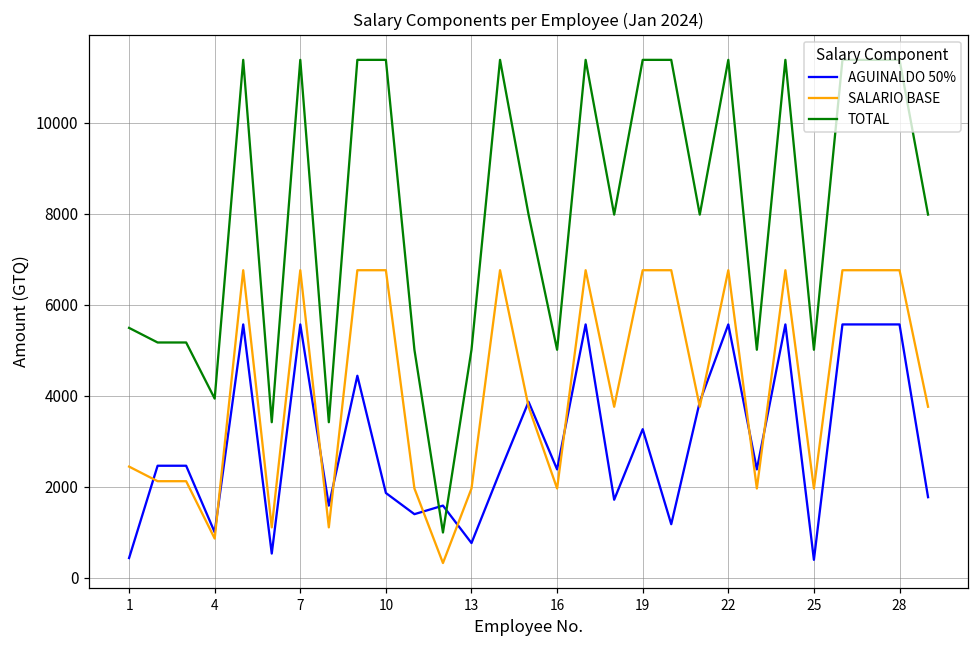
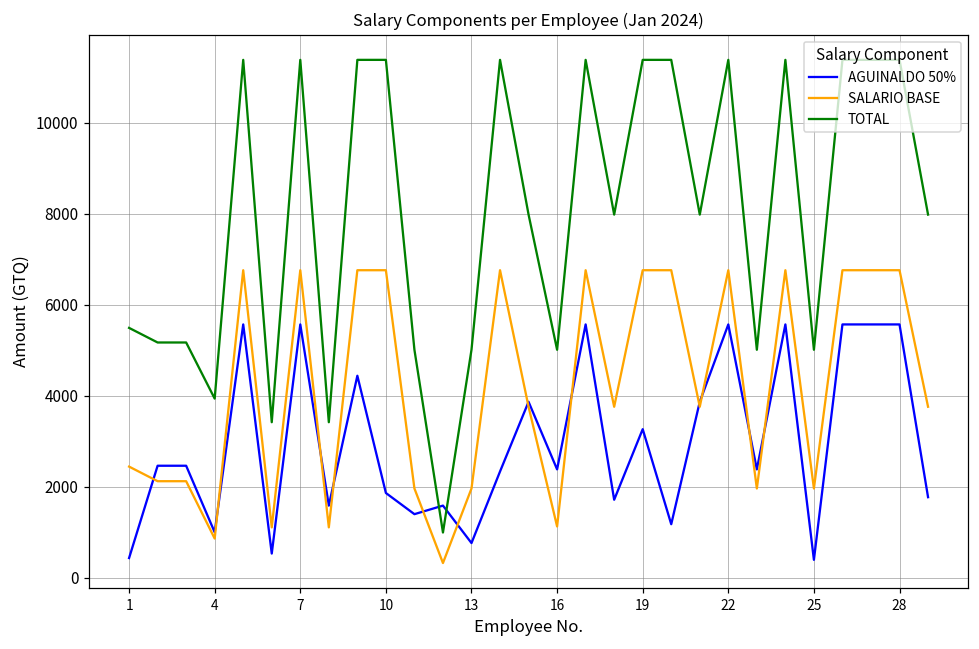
SALARIO BASE, 16: 2000 -> 1100
